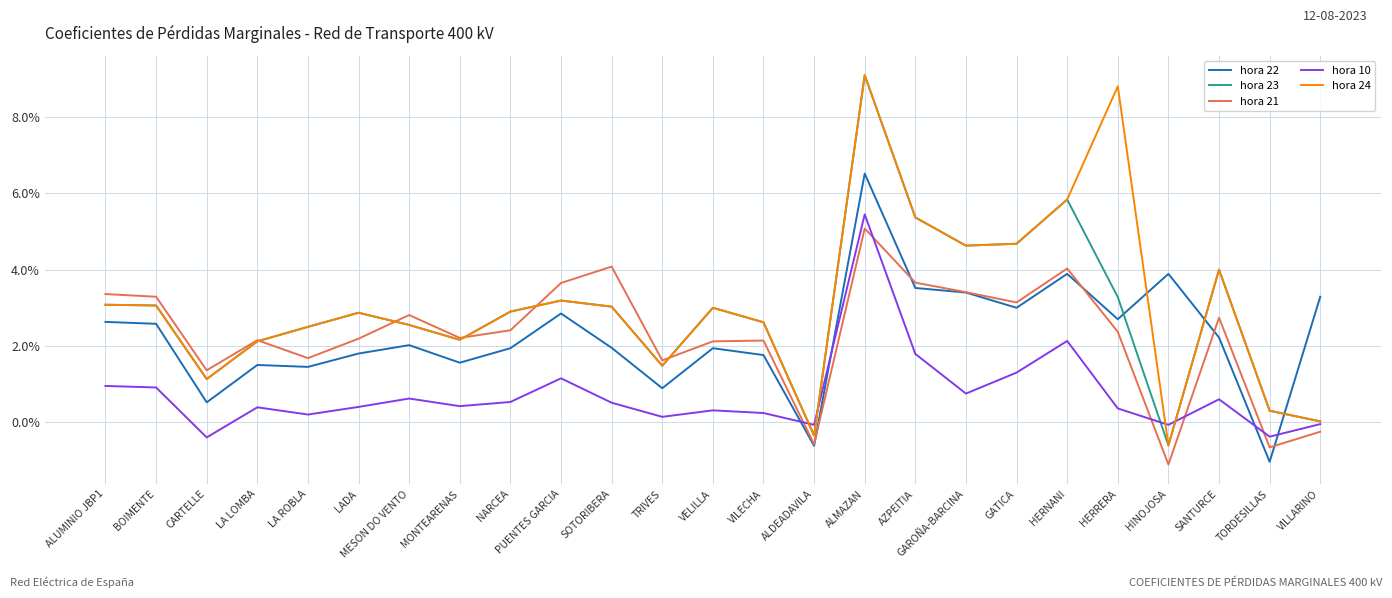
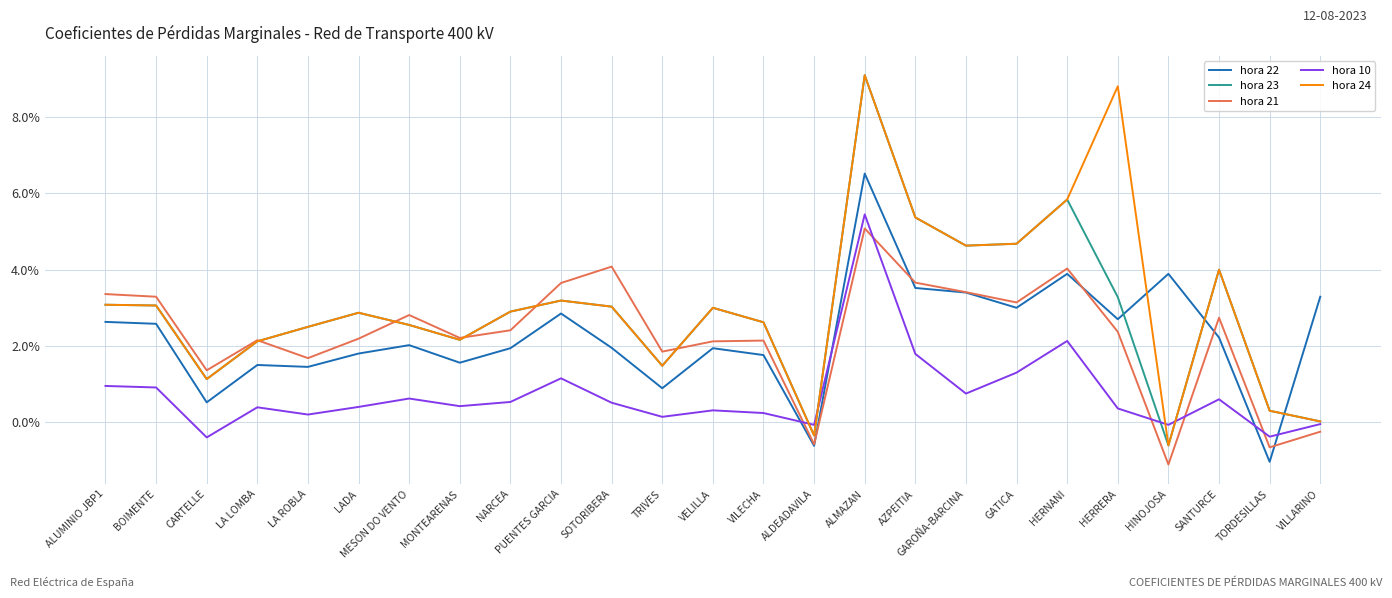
hora 21, TRIVES: 1.6% -> 1.8%
